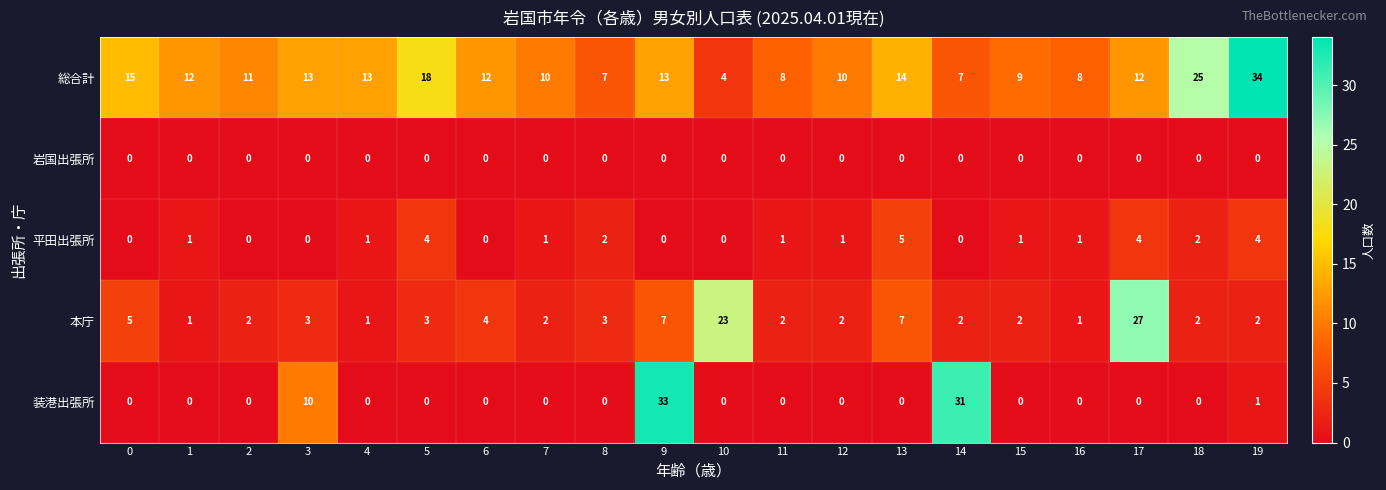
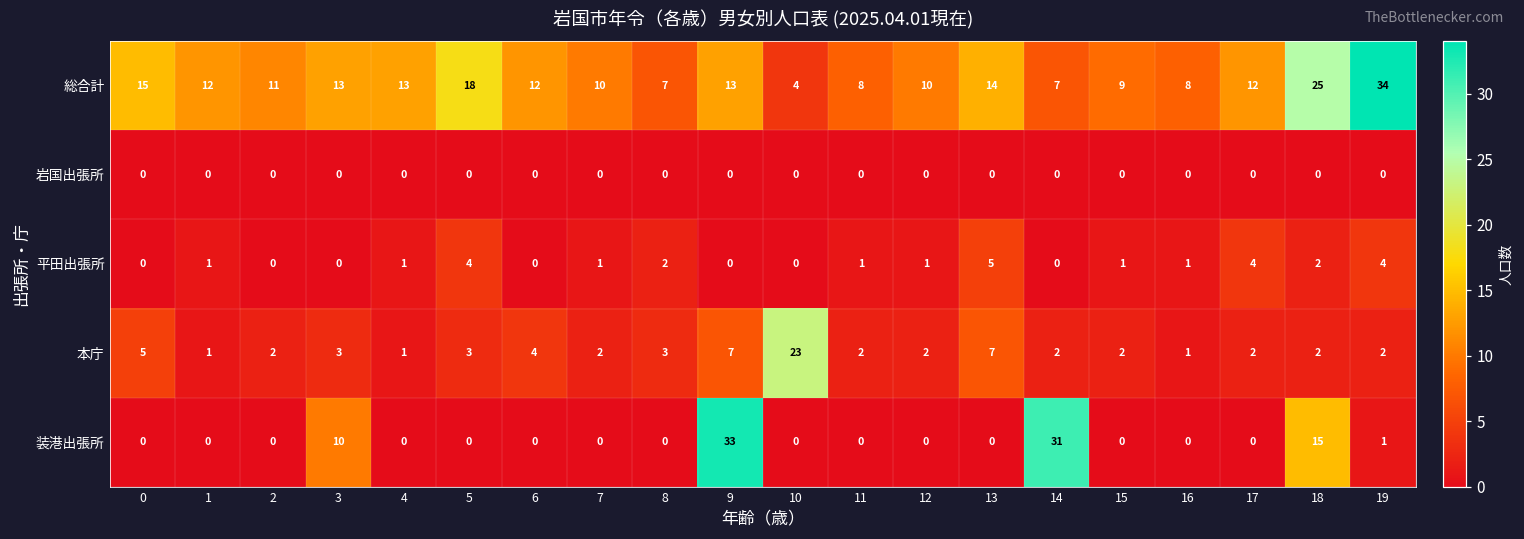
本庁, 17: 27 -> 2
装港出張所, 18: 0 -> 15
